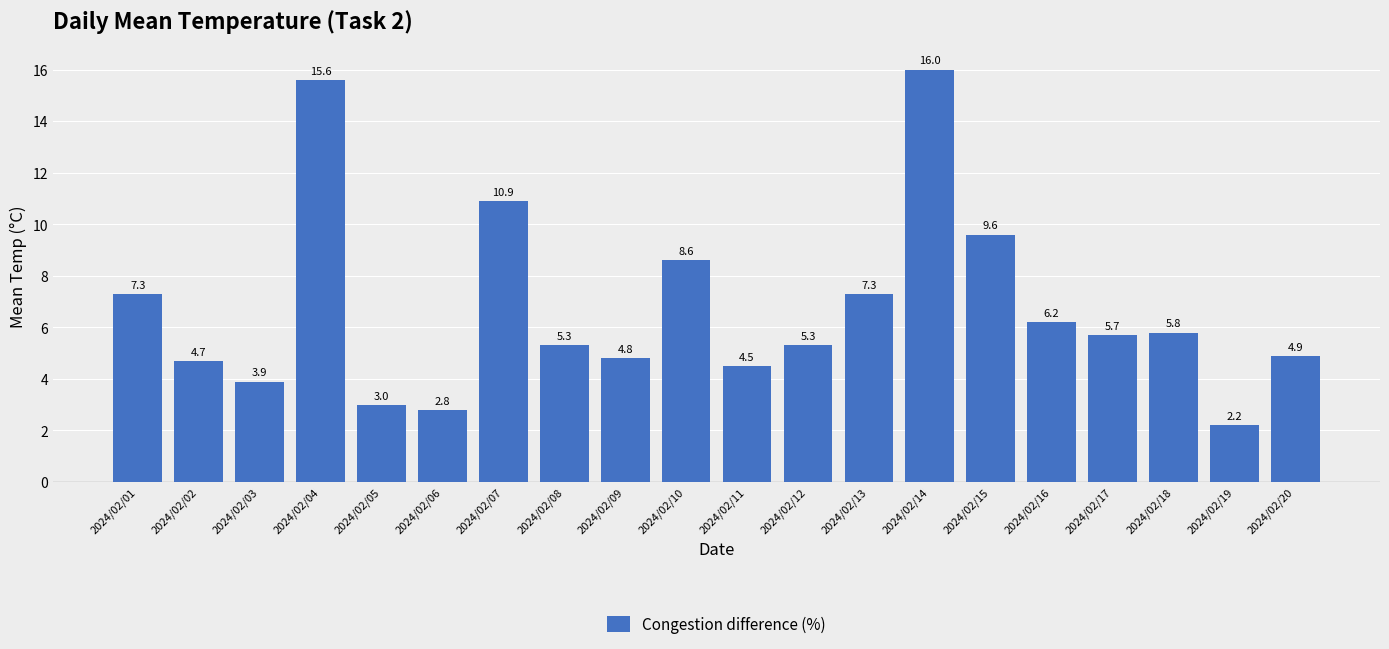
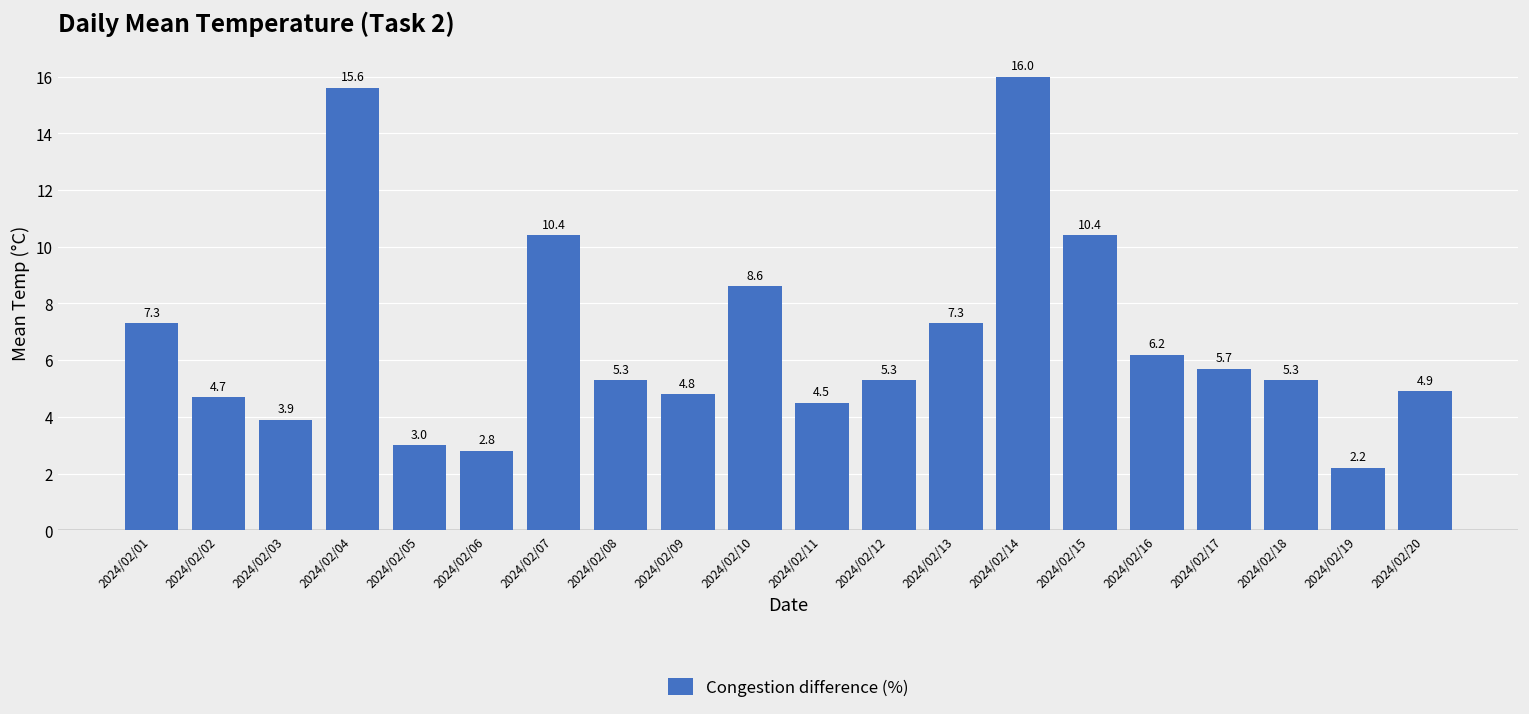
2024/02/07: 10.9 -> 10.4
2024/02/15: 9.6 -> 10.4
2024/02/18: 5.8 -> 5.3
